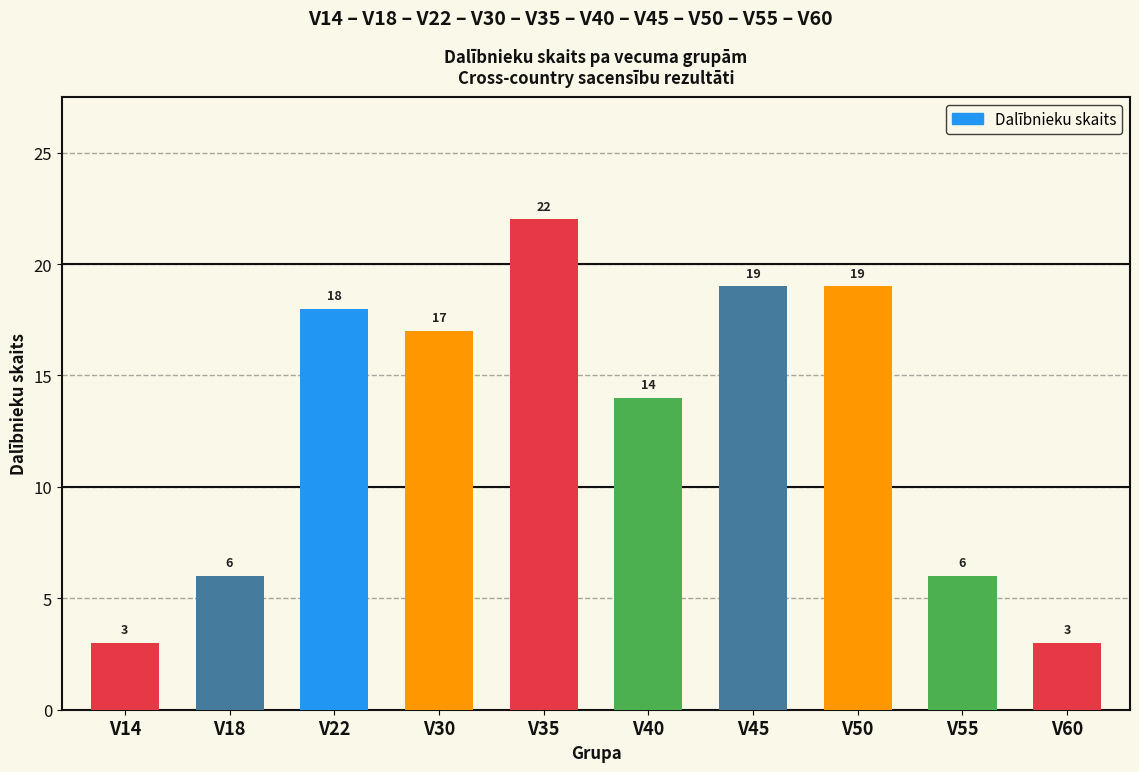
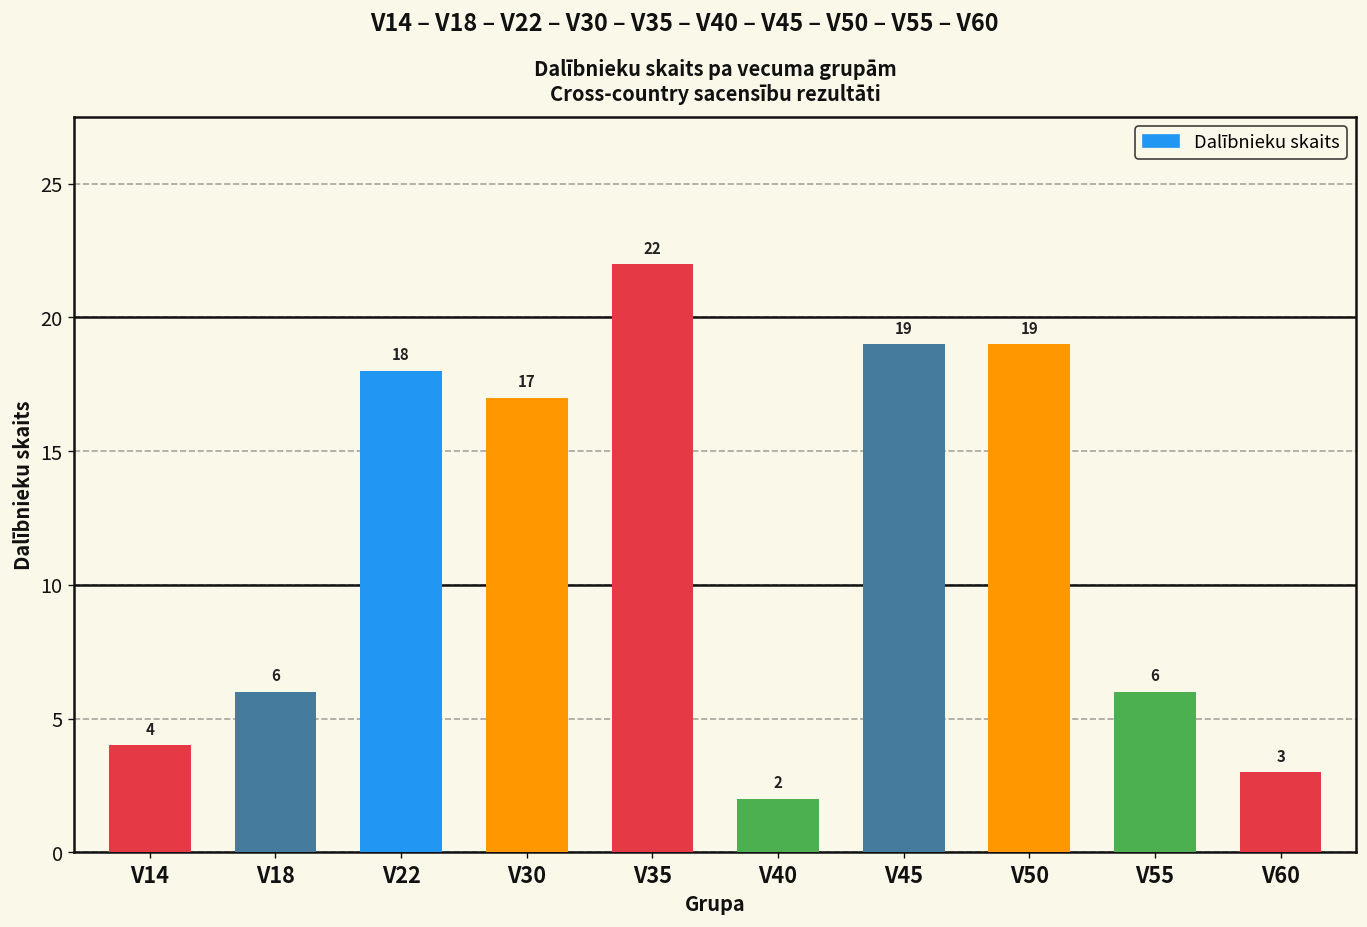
V14: 3 -> 4
V40: 14 -> 2
